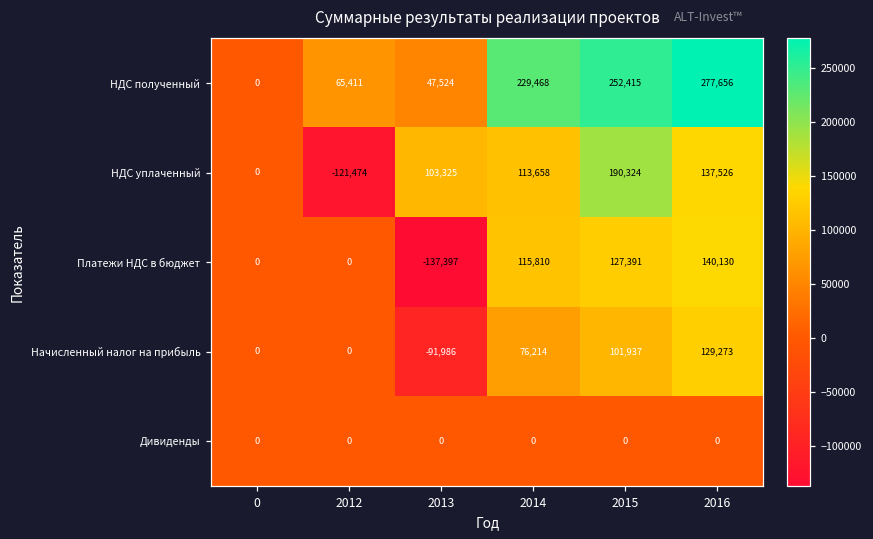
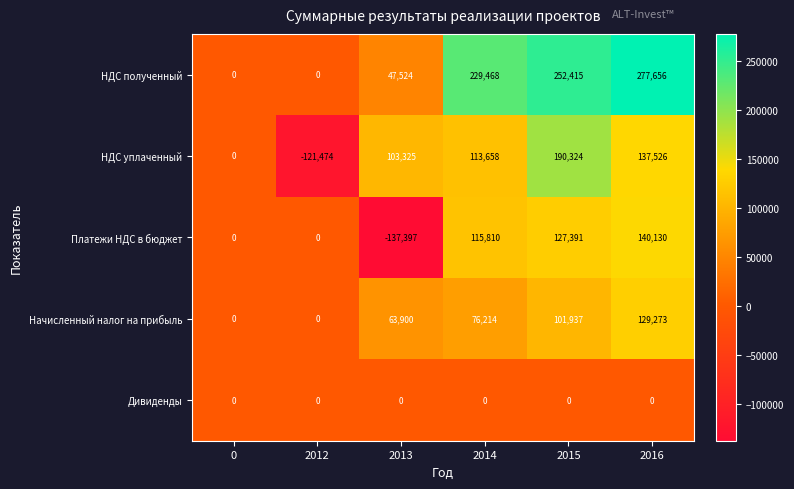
НДС полученный, 2012: 65,411 -> 0
Начисленный налог на прибыль, 2013: -91,986 -> 63,900
